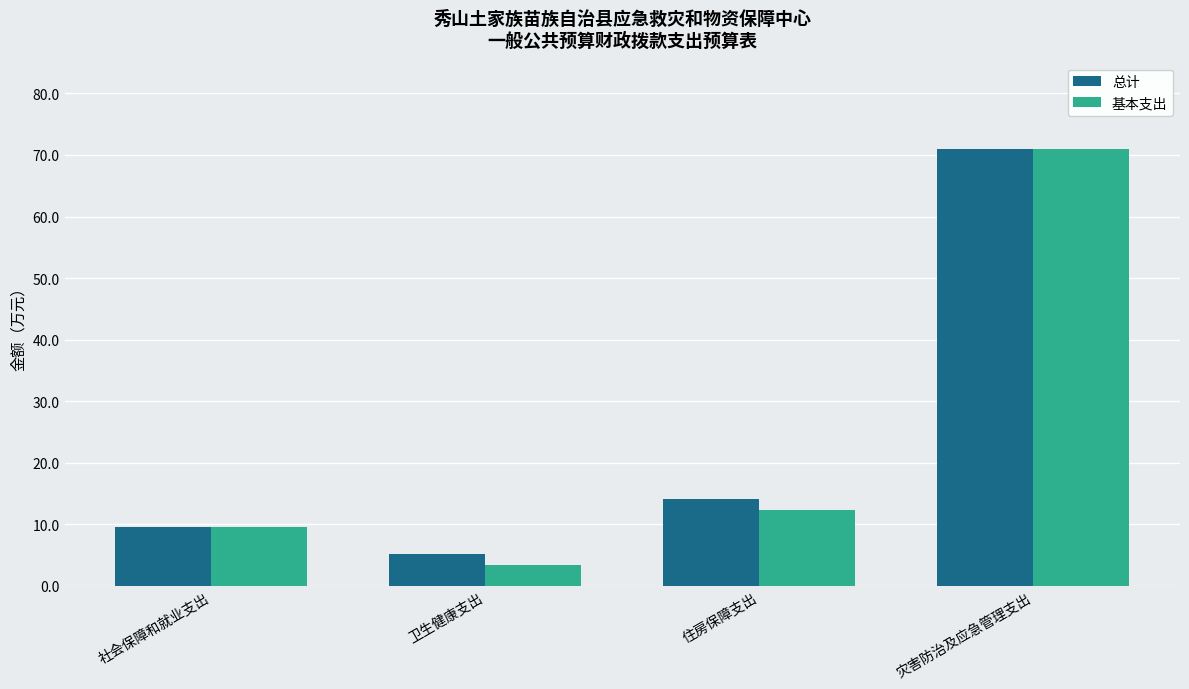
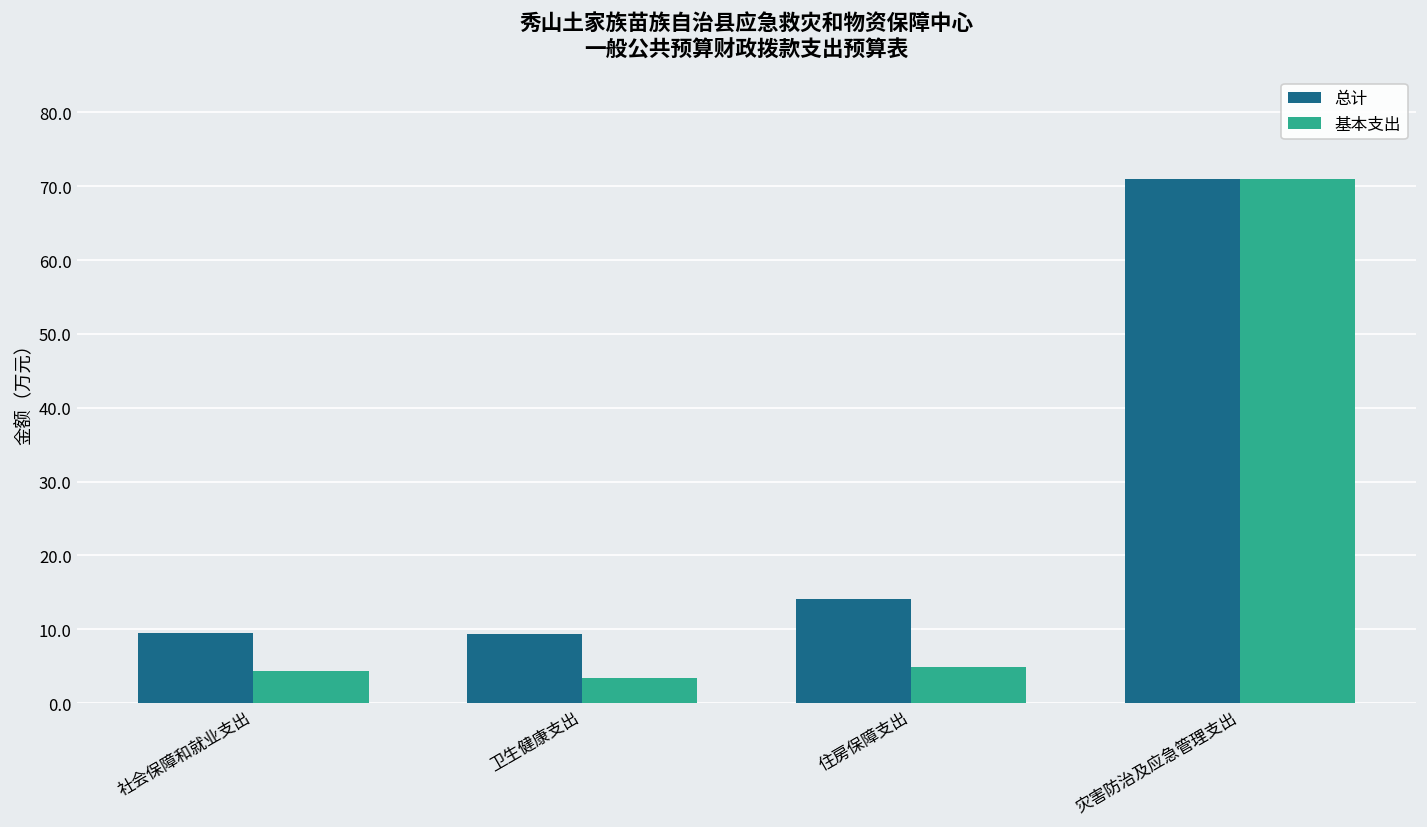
基本支出, 社会保障和就业支出: 10 -> 4
总计, 卫生健康支出: 5 -> 9
基本支出, 住房保障支出: 12 -> 5
